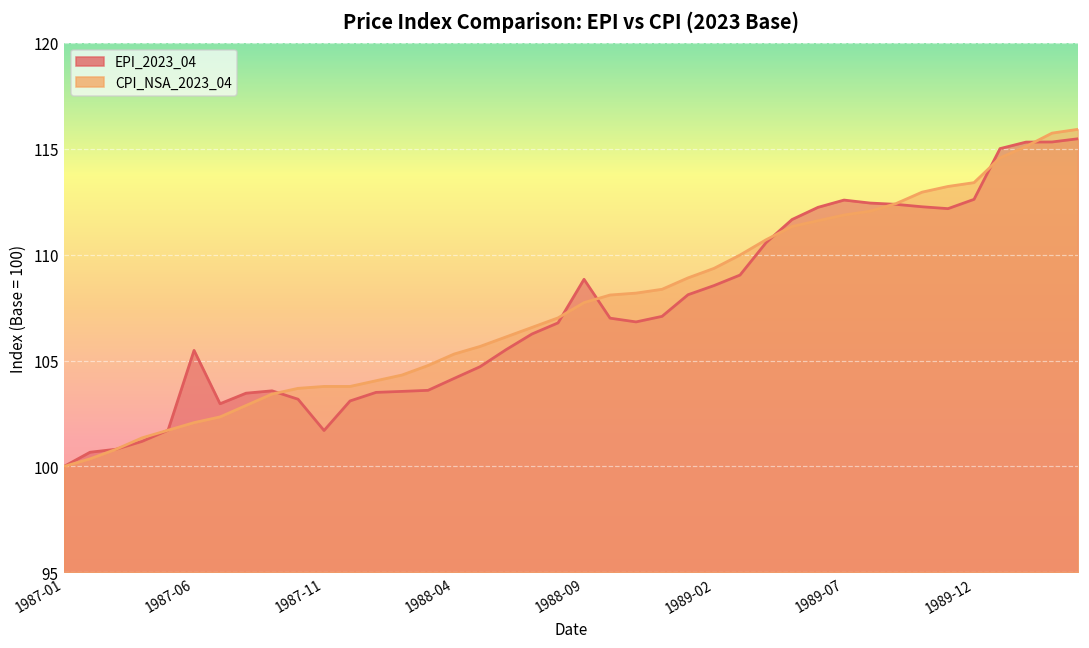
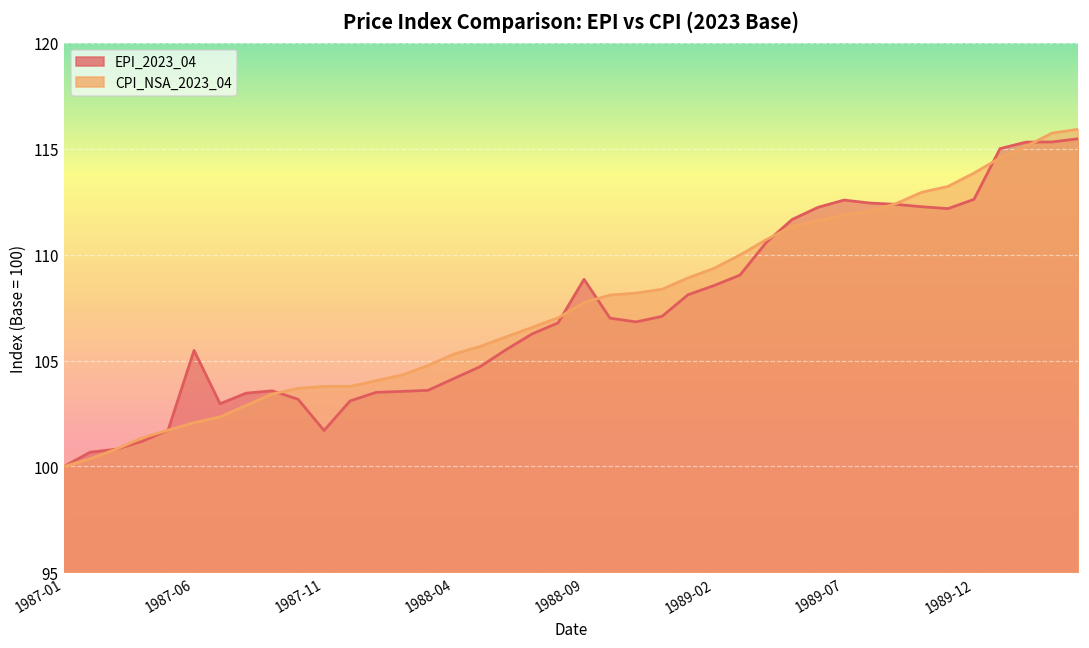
CPI_NSA_2023_04, 1989-12: 113.4 -> 113.9
